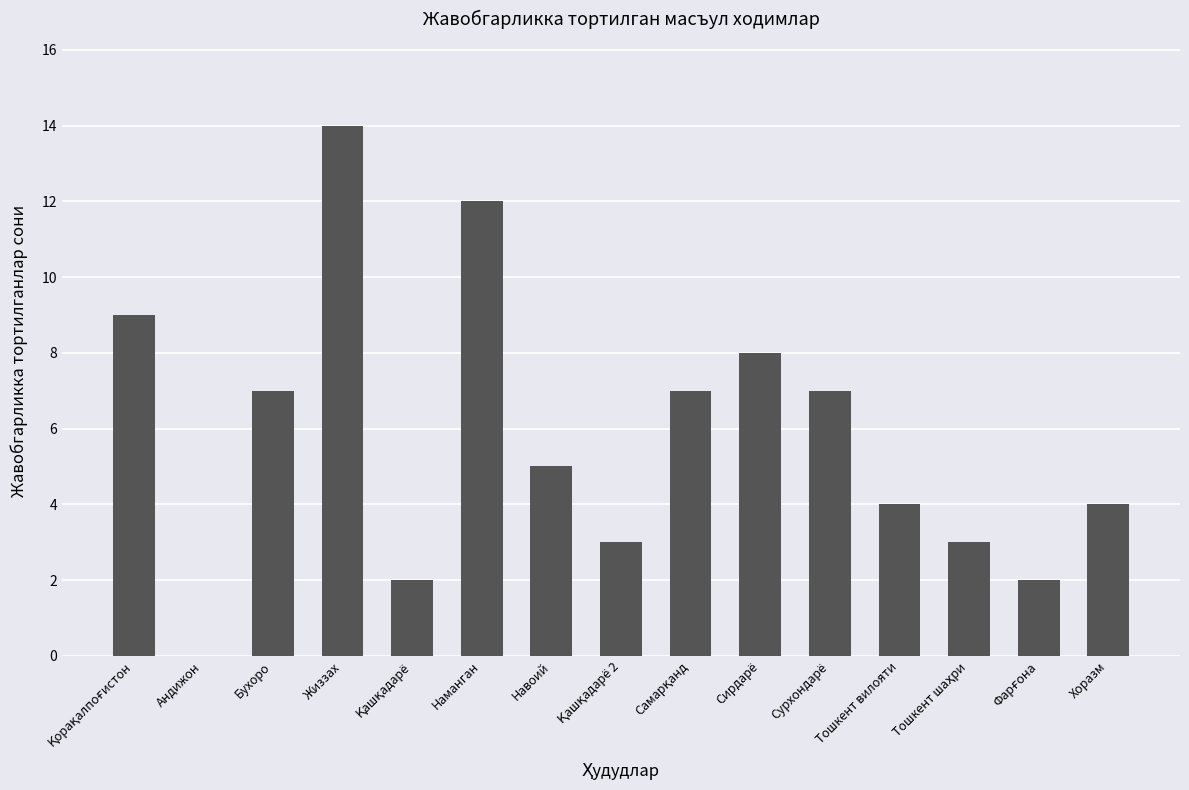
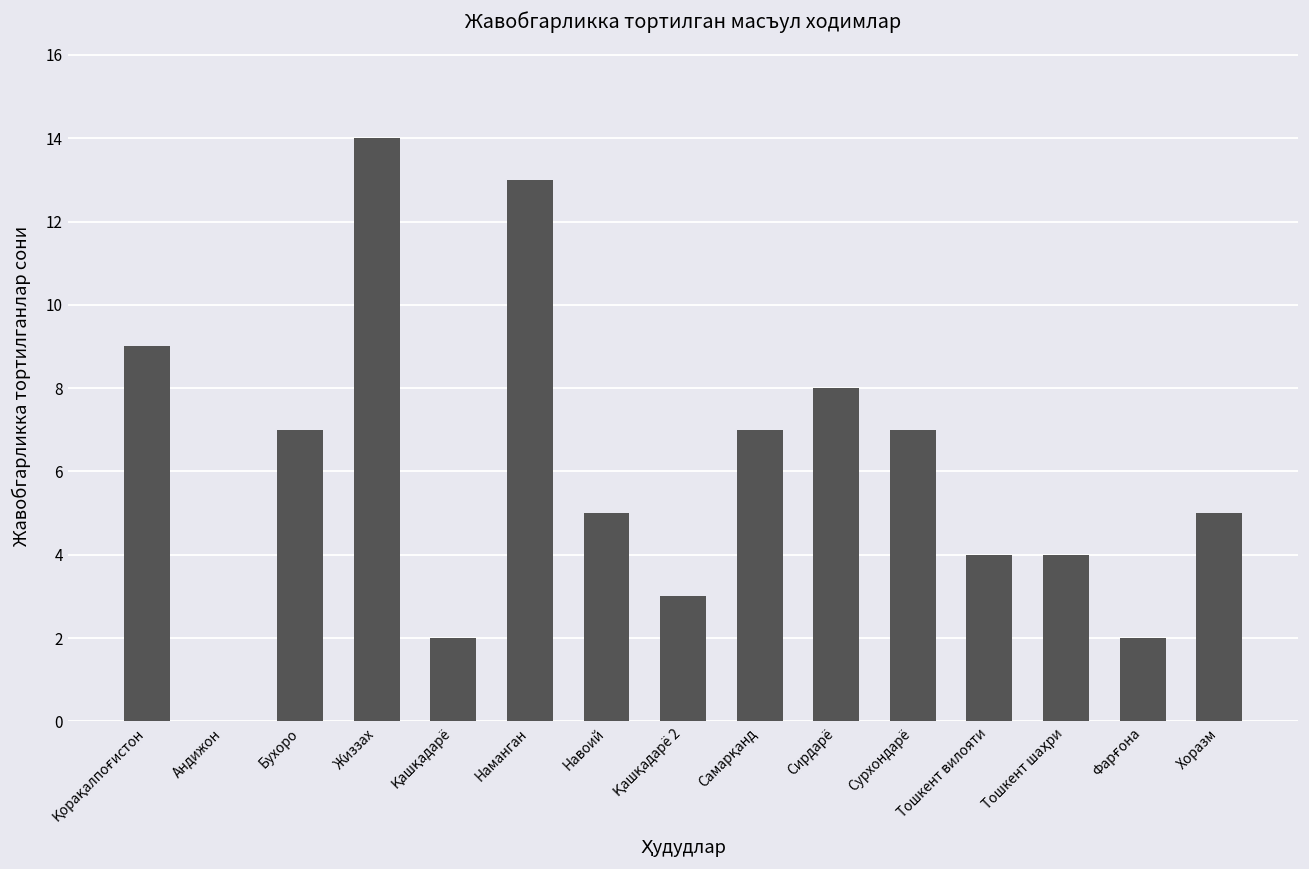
Наманган: 12 -> 13
Тошкент шаҳри: 3 -> 4
Хоразм: 4 -> 5
